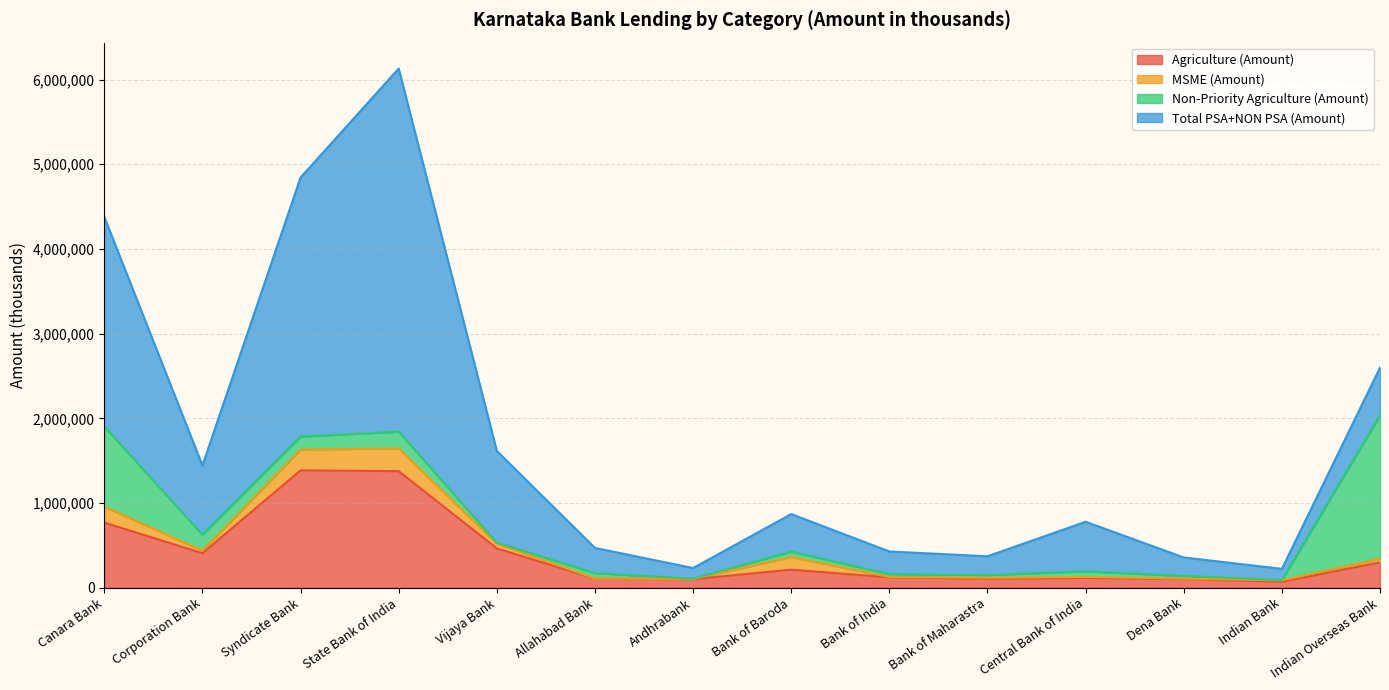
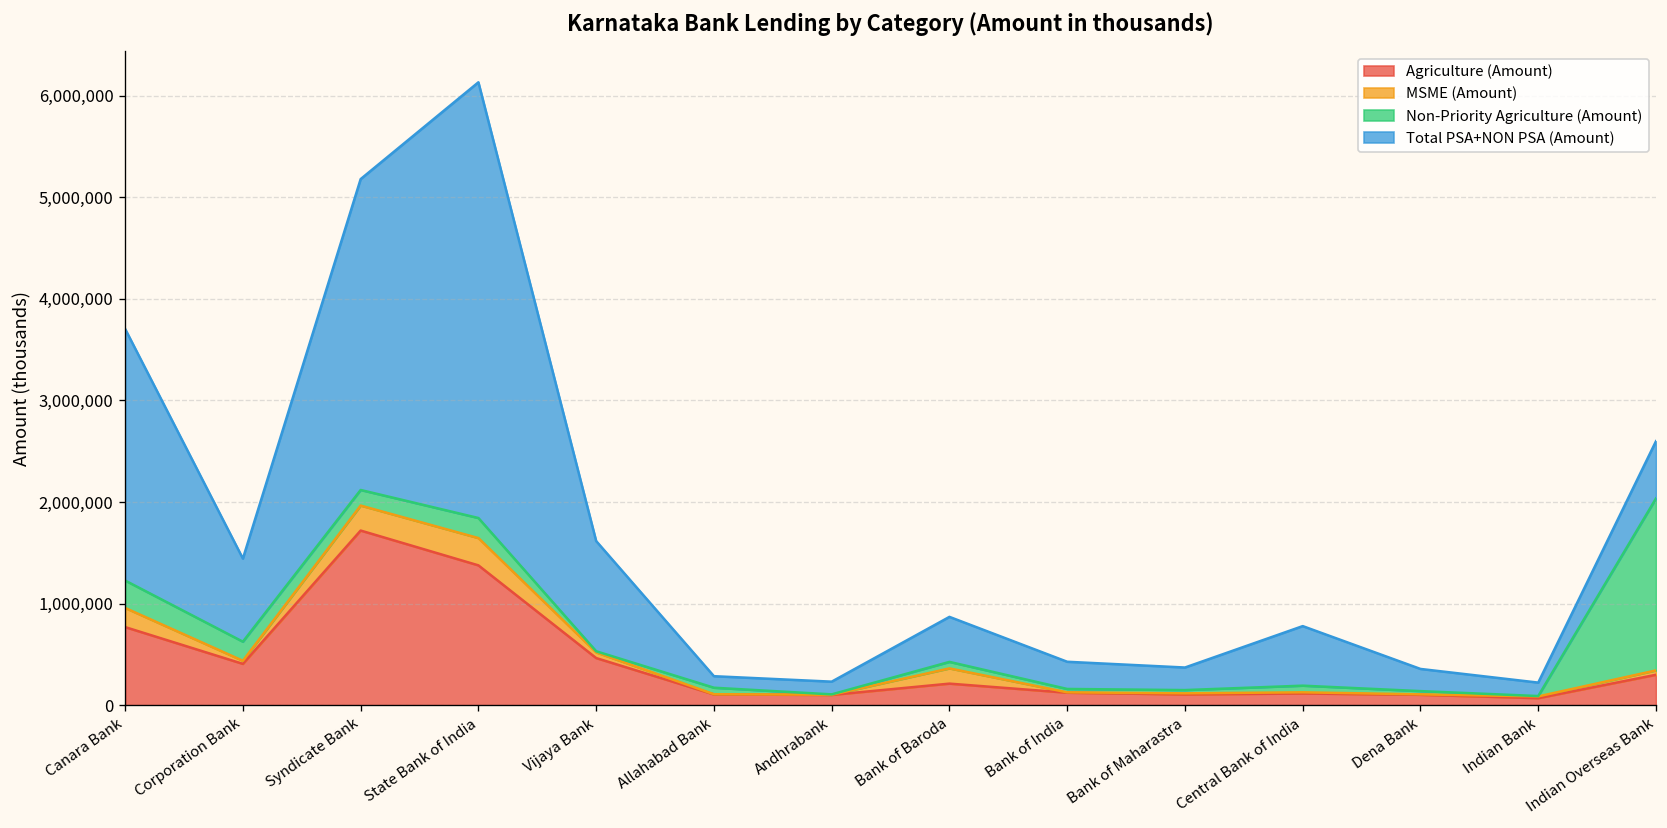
Non-Priority Agriculture (Amount), Canara Bank: 900,000 -> 300,000
Agriculture (Amount), Syndicate Bank: 1,400,000 -> 1,700,000
Total PSA+NON PSA (Amount), Allahabad Bank: 300,000 -> 100,000
